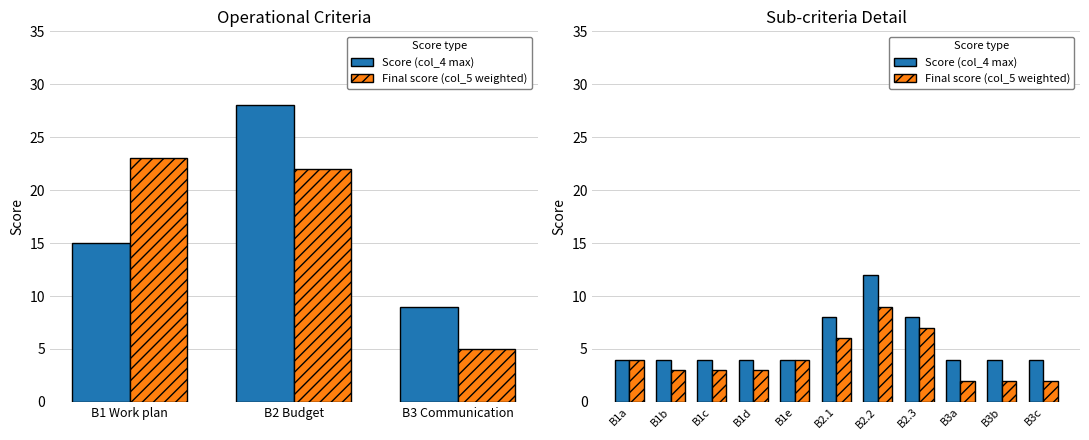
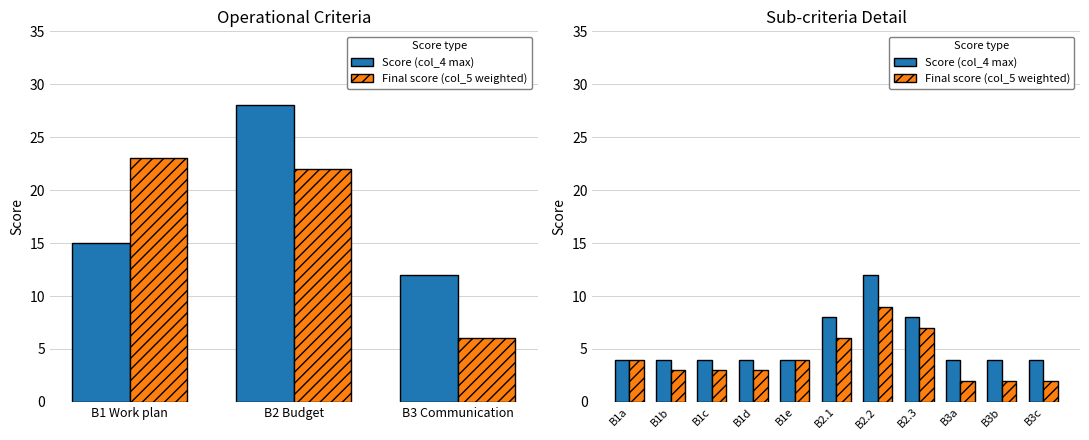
Operational Criteria, Score (col_4 max), B3 Communication: 9 -> 12
Operational Criteria, Final score (col_5 weighted), B3 Communication: 5 -> 6
